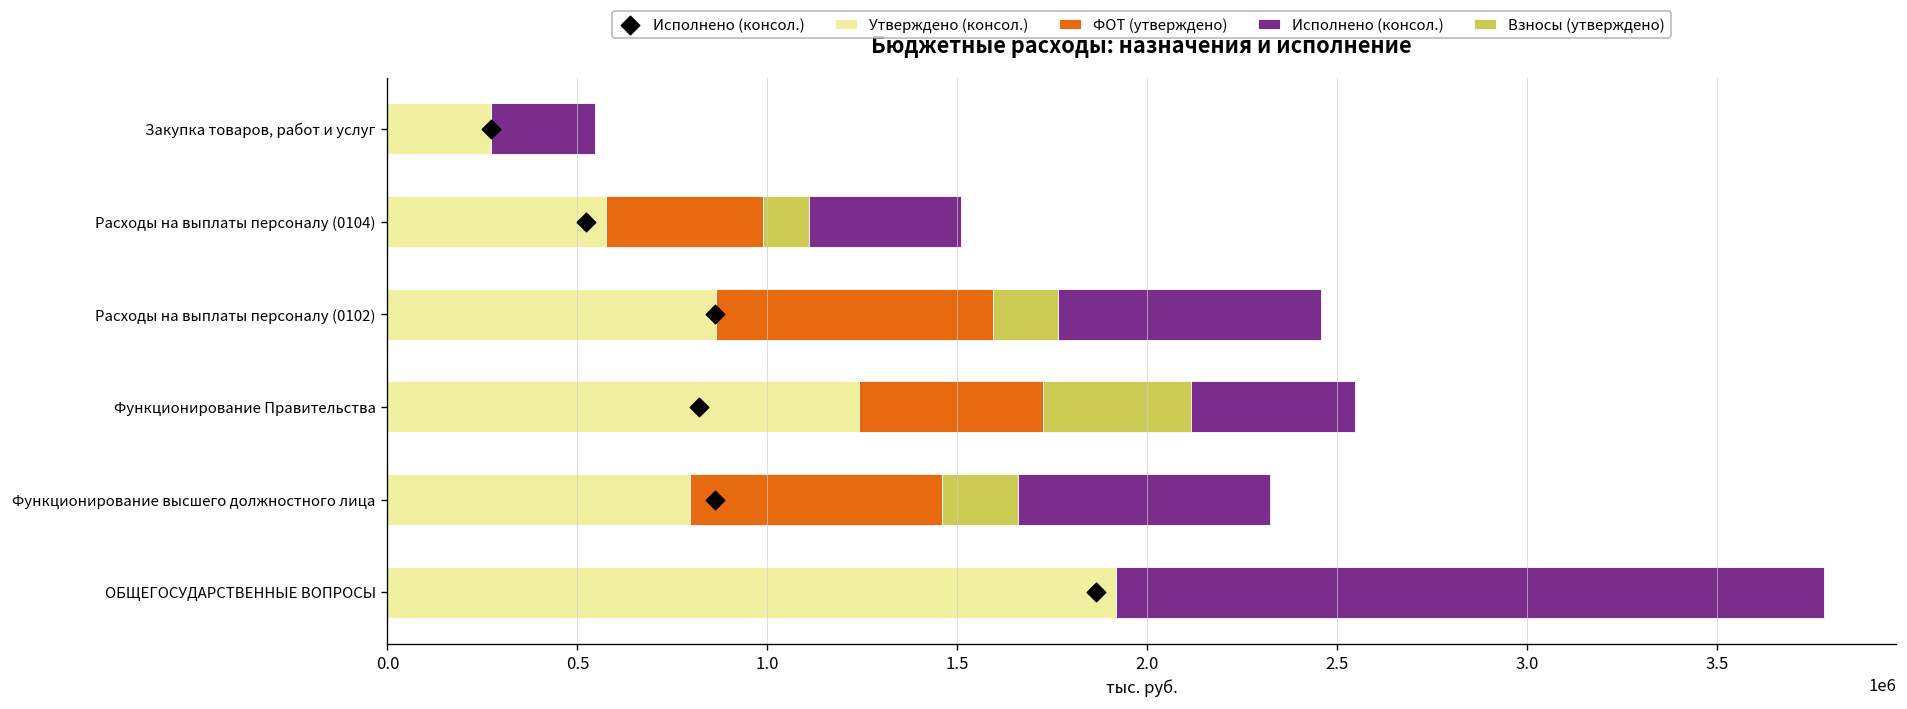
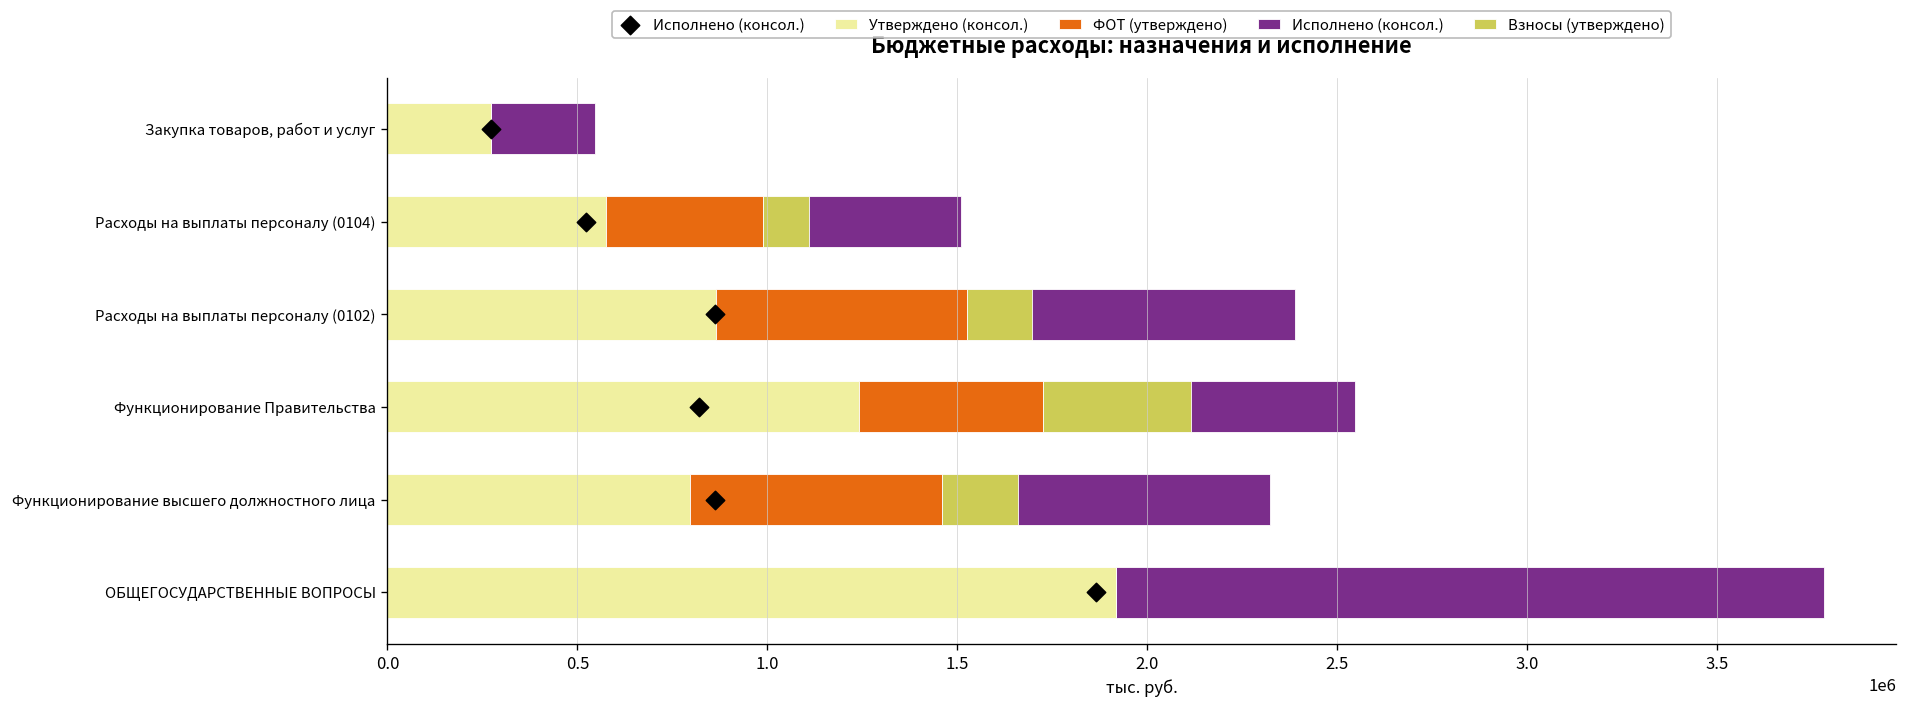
ФОТ (утверждено), Расходы на выплаты персоналу (0102): 730000 -> 660000
